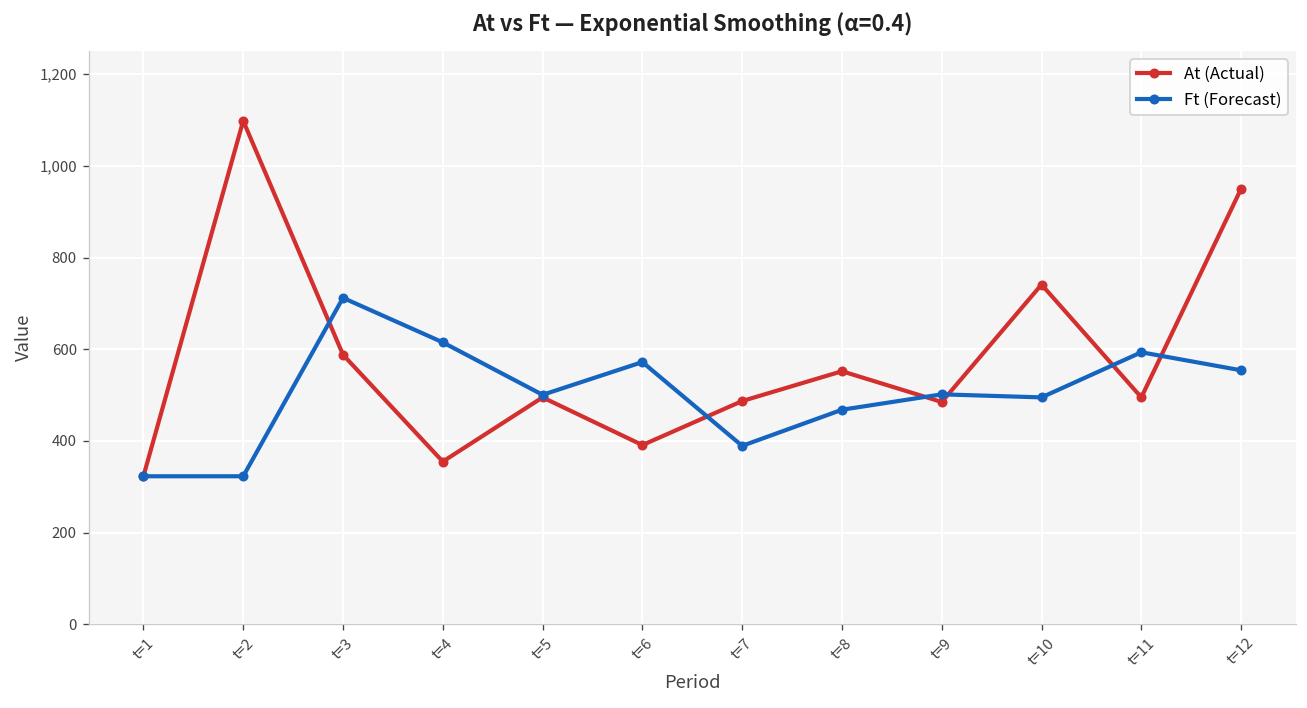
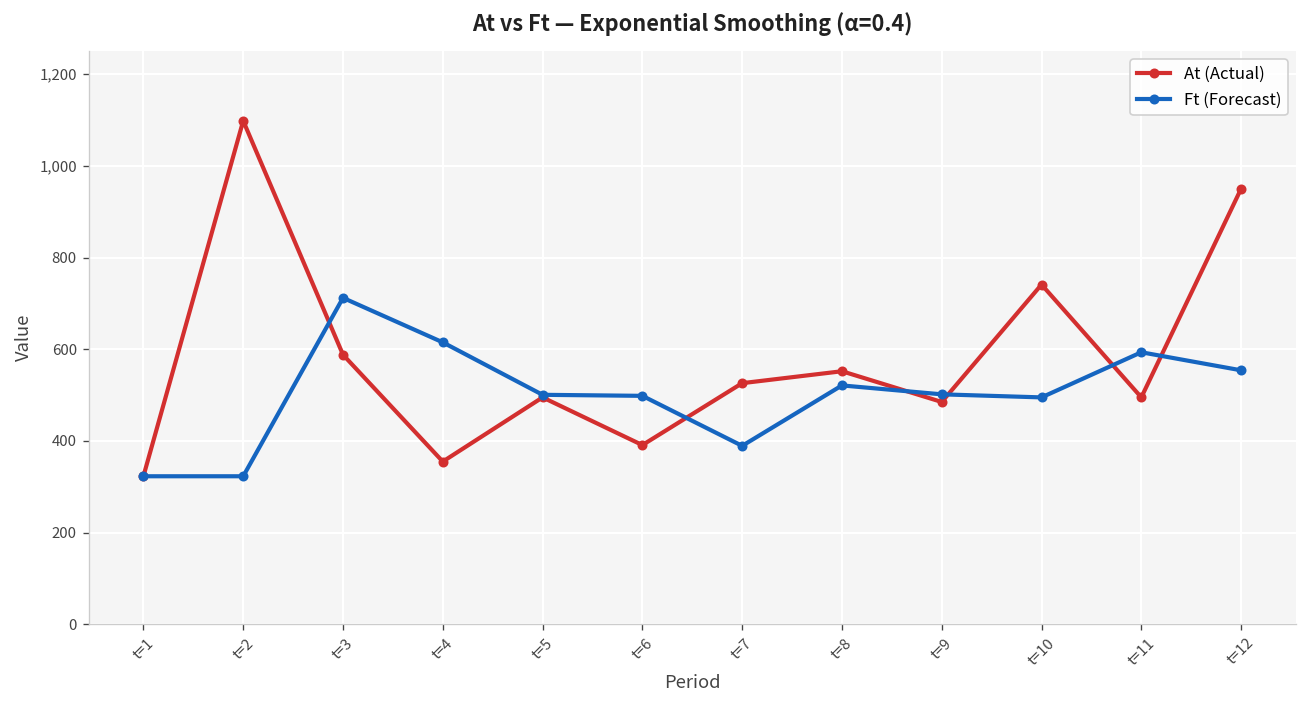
Ft (Forecast), t=6: 570 -> 500
At (Actual), t=7: 490 -> 530
Ft (Forecast), t=8: 470 -> 520
